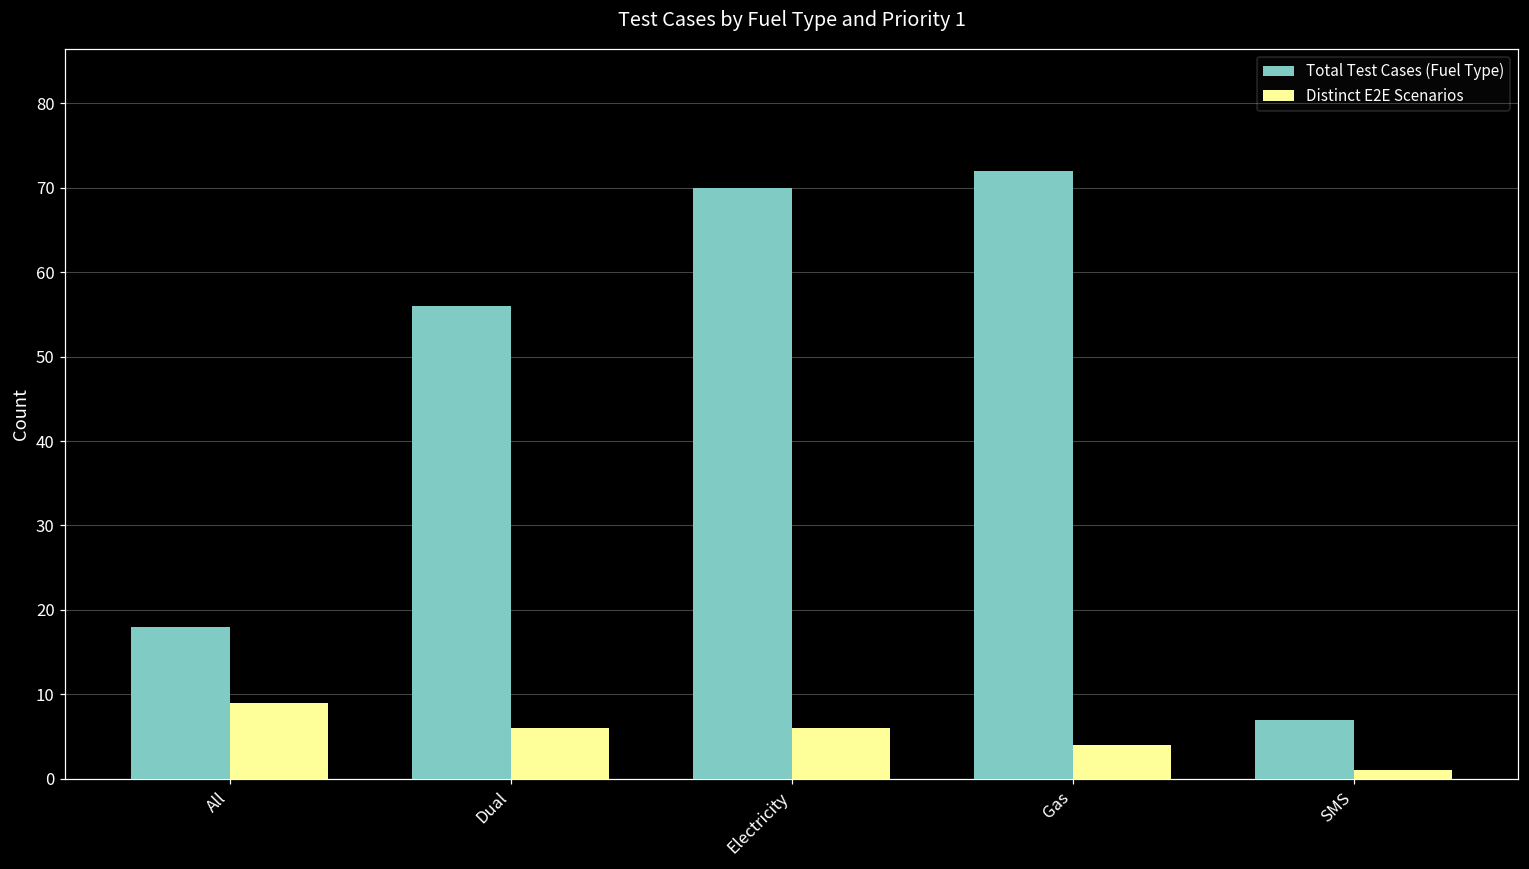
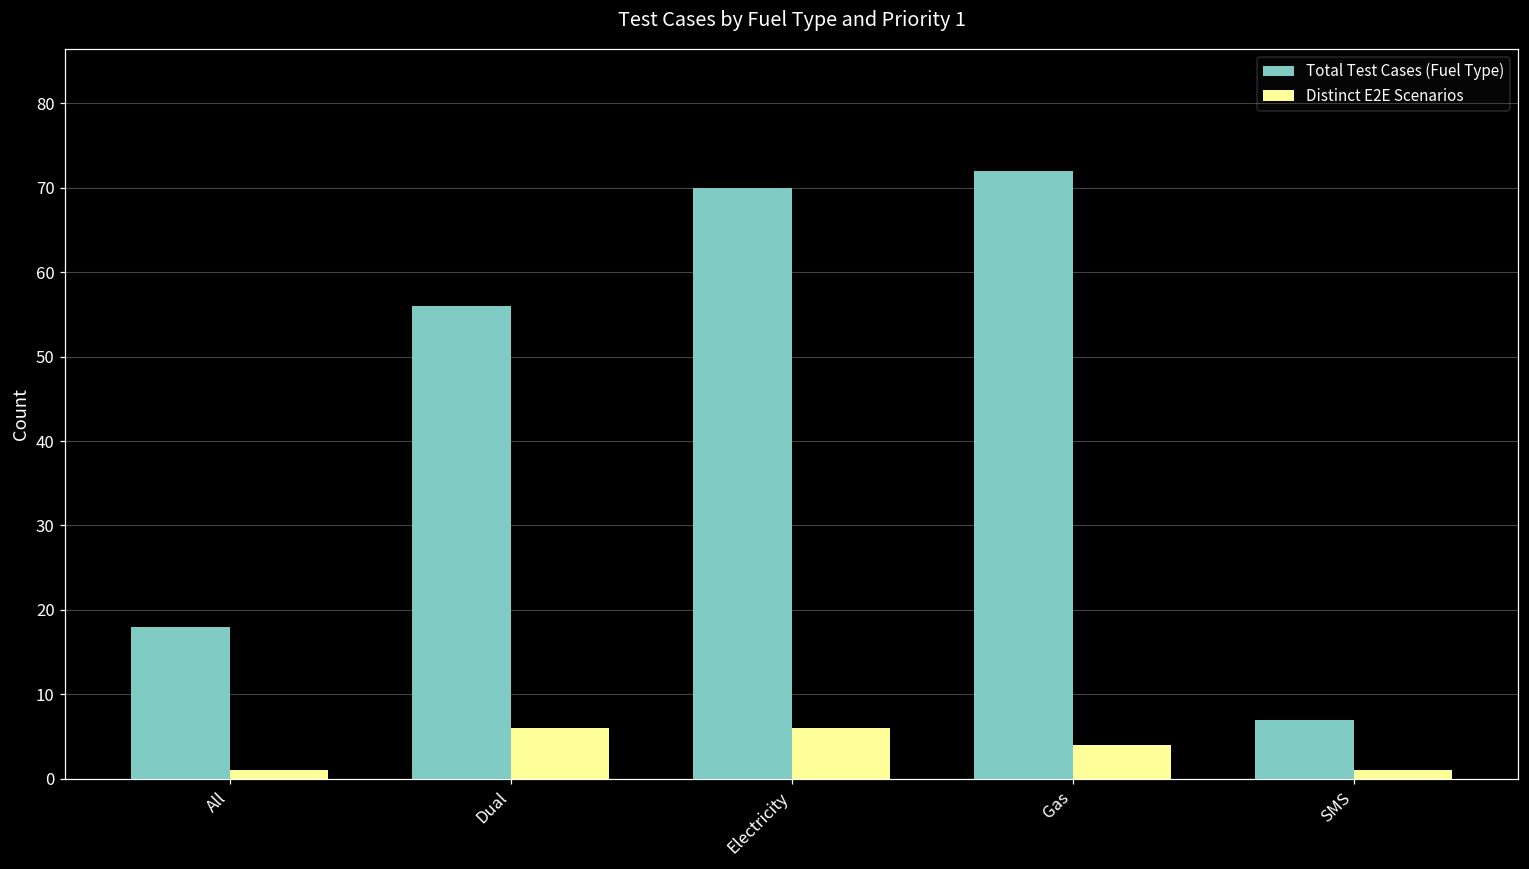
Distinct E2E Scenarios, All: 9 -> 1
